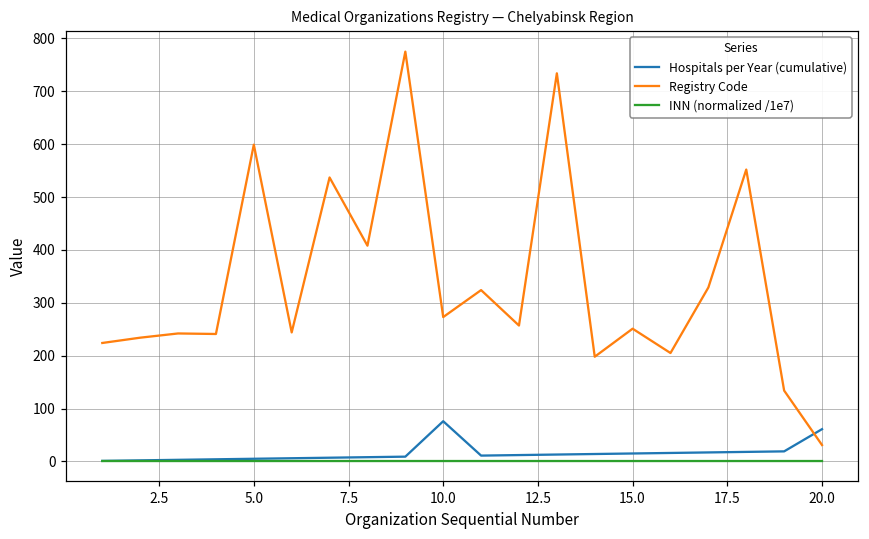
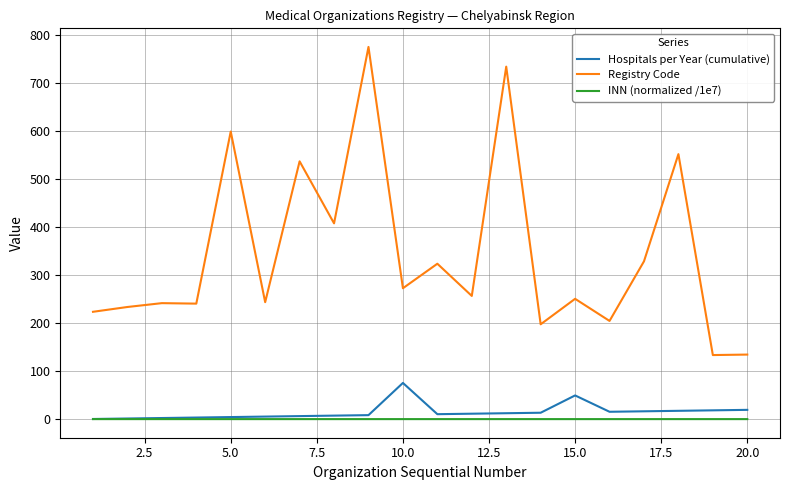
Hospitals per Year (cumulative), 15.0: 20 -> 50
Hospitals per Year (cumulative), 20.0: 60 -> 20
Registry Code, 20.0: 30 -> 140
